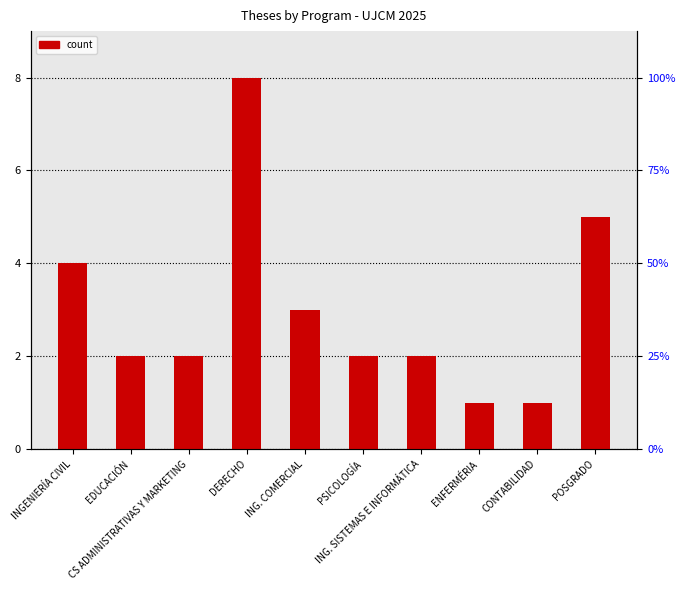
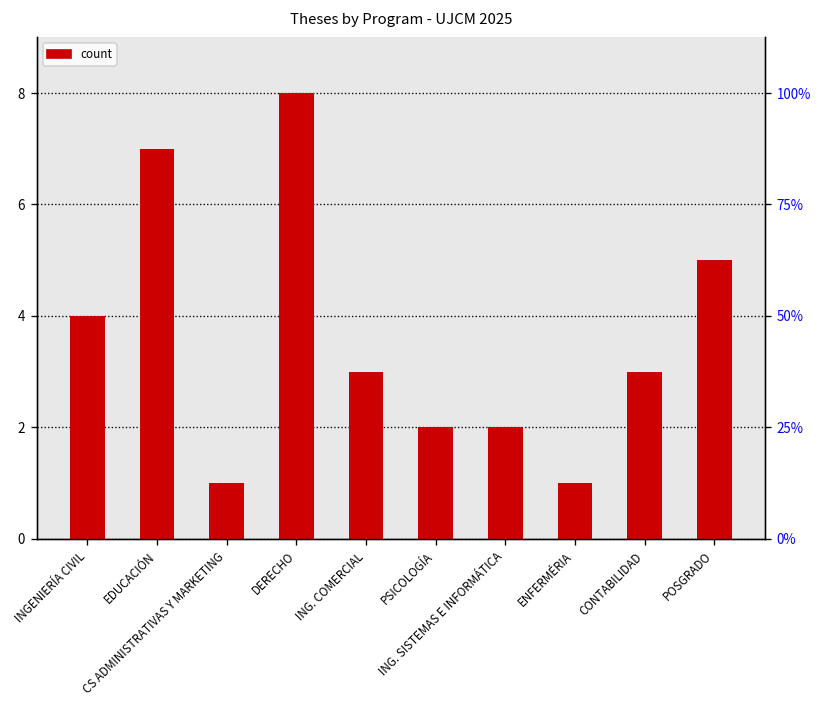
EDUCACIÓN: 2 -> 7
CS ADMINISTRATIVAS Y MARKETING: 2 -> 1
CONTABILIDAD: 1 -> 3
